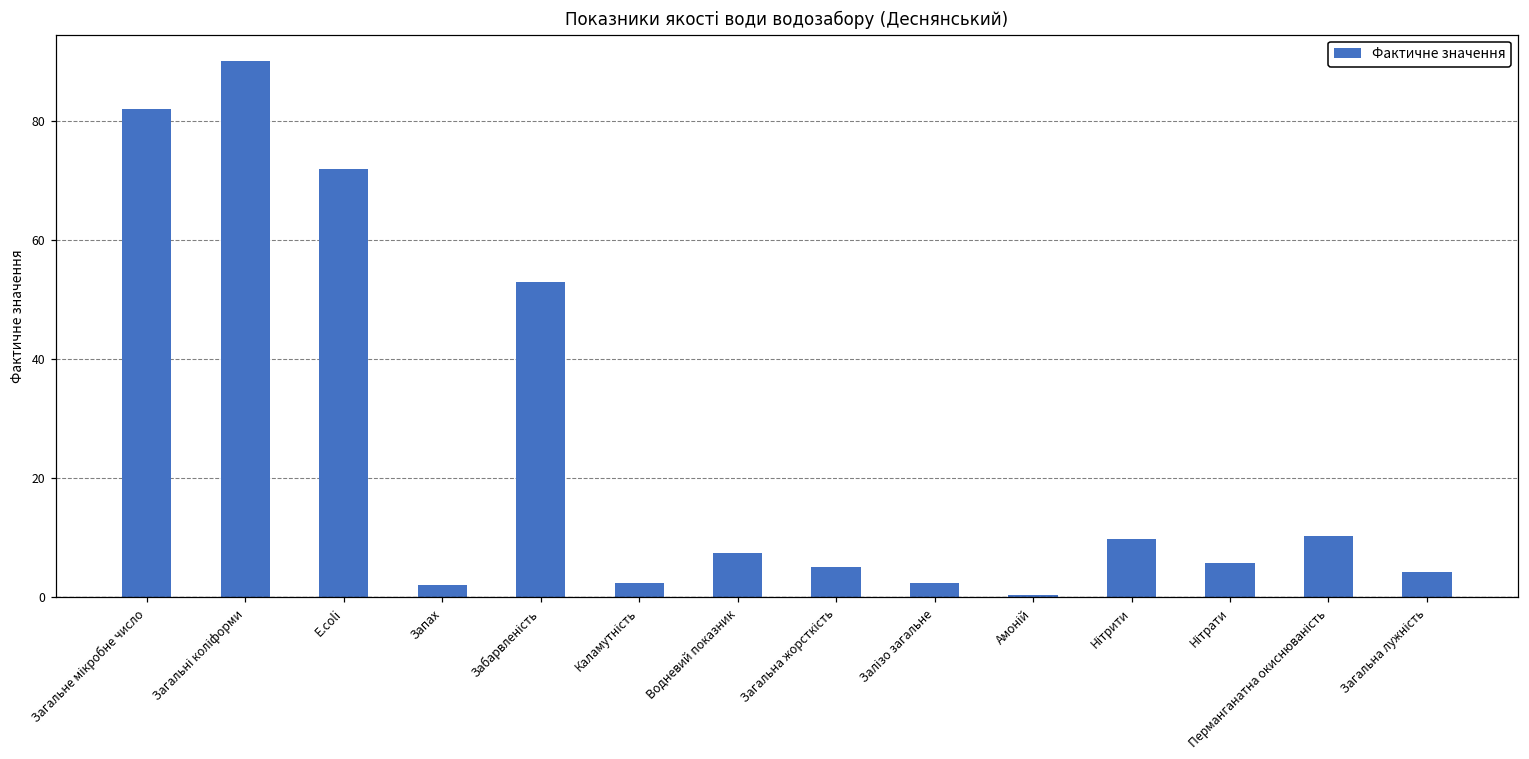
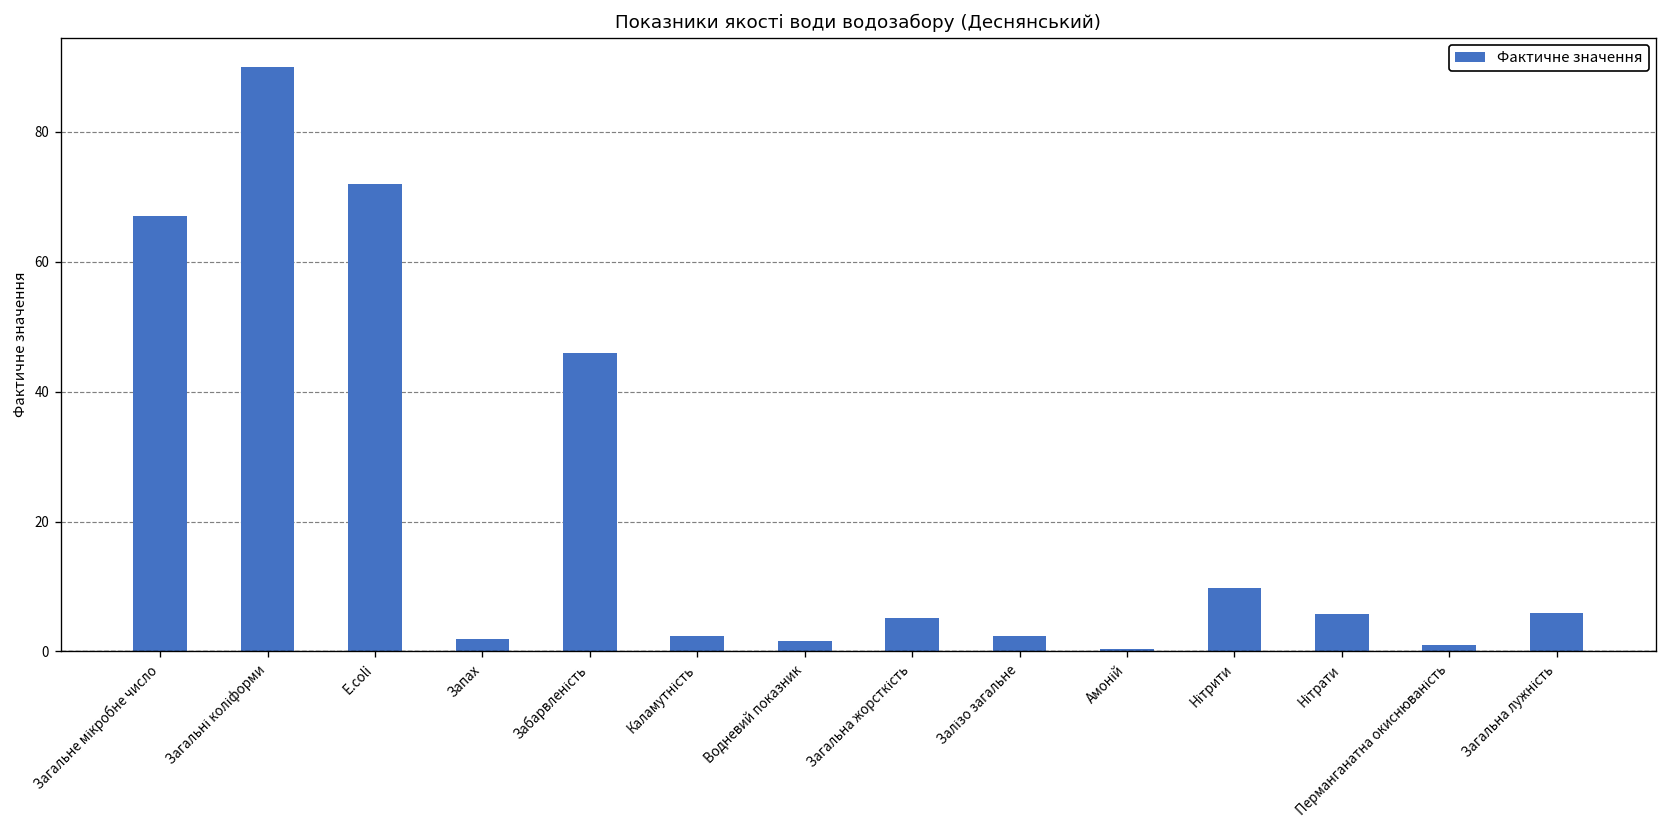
Загальне мікробне число: 82 -> 67
Забарвленість: 53 -> 46
Водневий показник: 7 -> 2
Перманганатна окиснюваність: 10 -> 1
Загальна лужність: 4 -> 6
